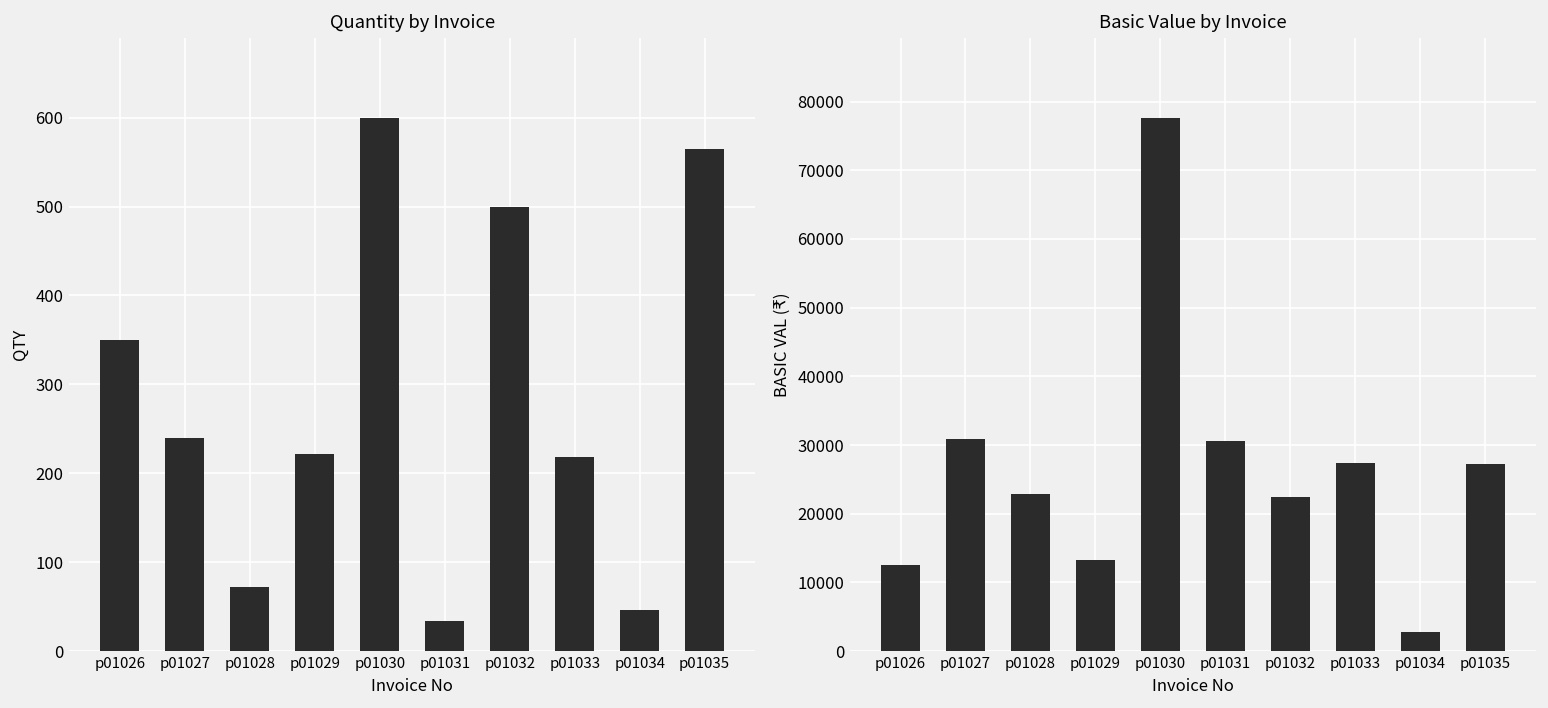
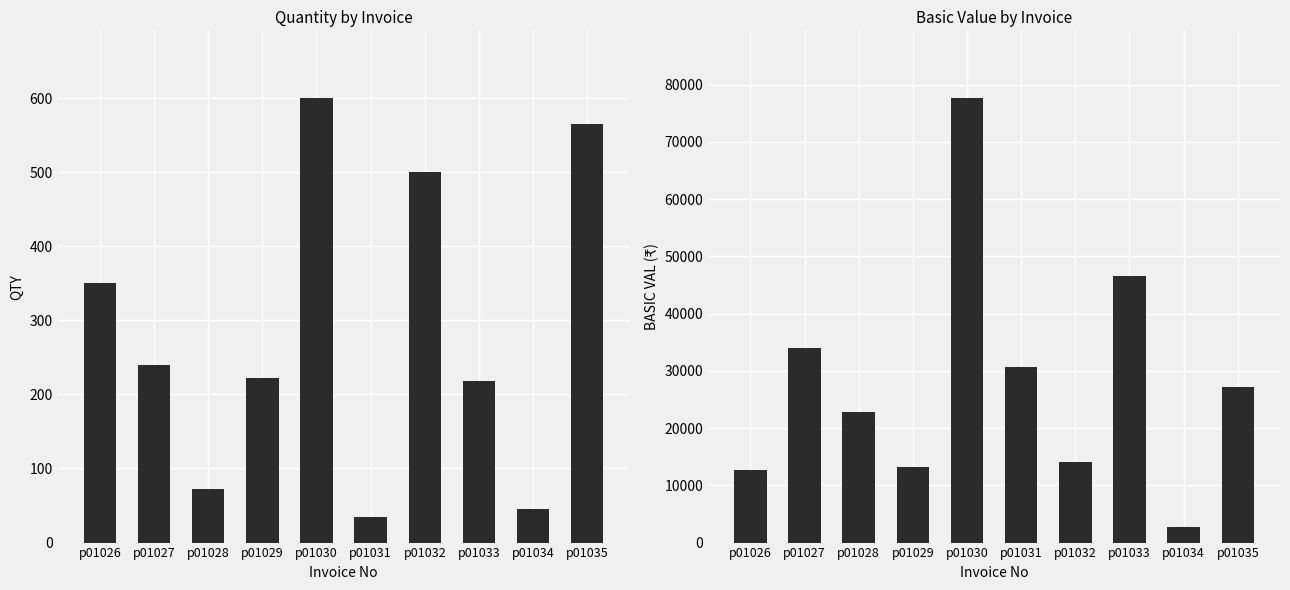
Basic Value by Invoice, p01027: 31000 -> 34000
Basic Value by Invoice, p01032: 22000 -> 14000
Basic Value by Invoice, p01033: 27000 -> 47000
